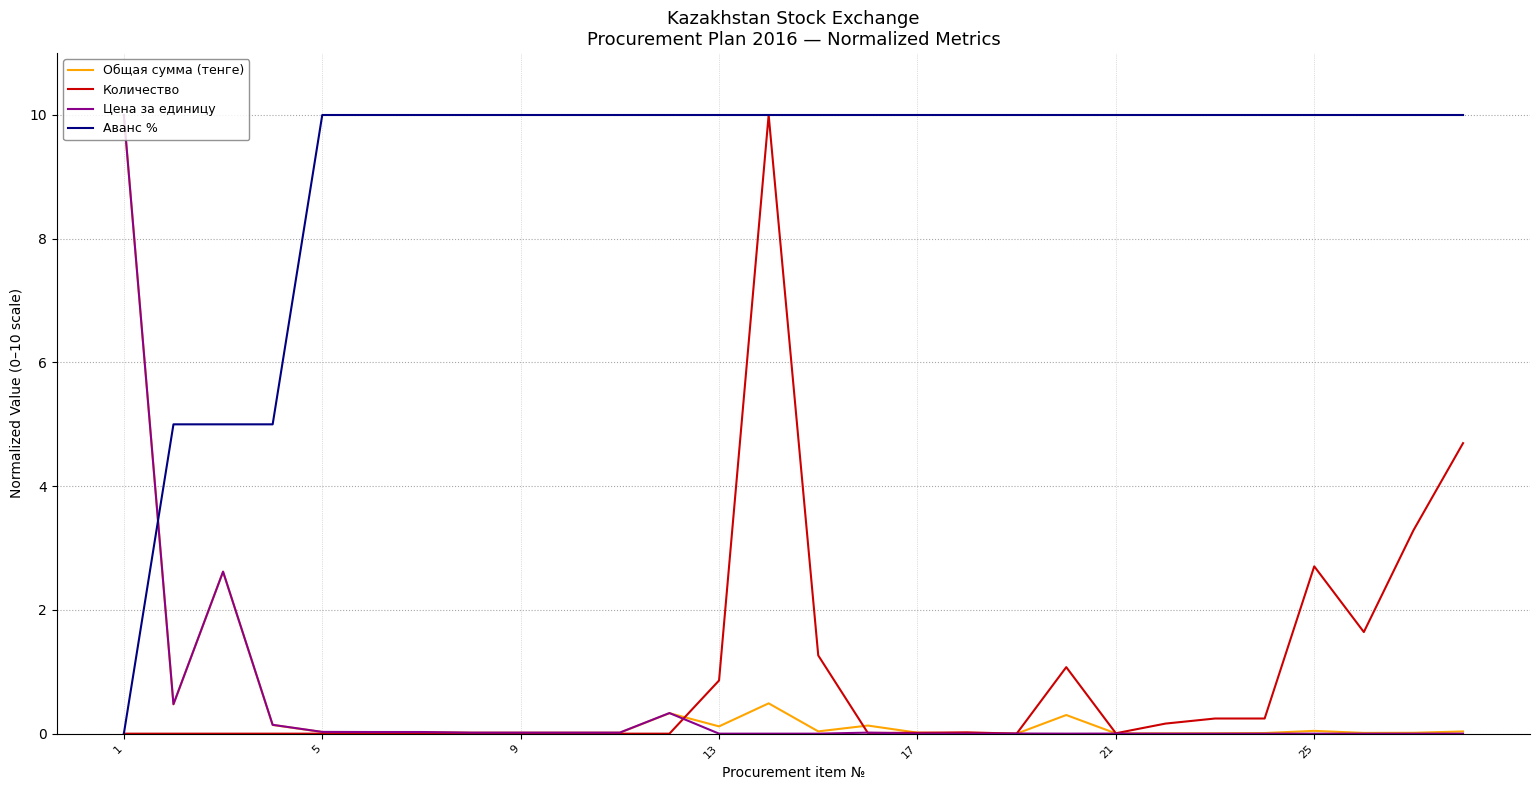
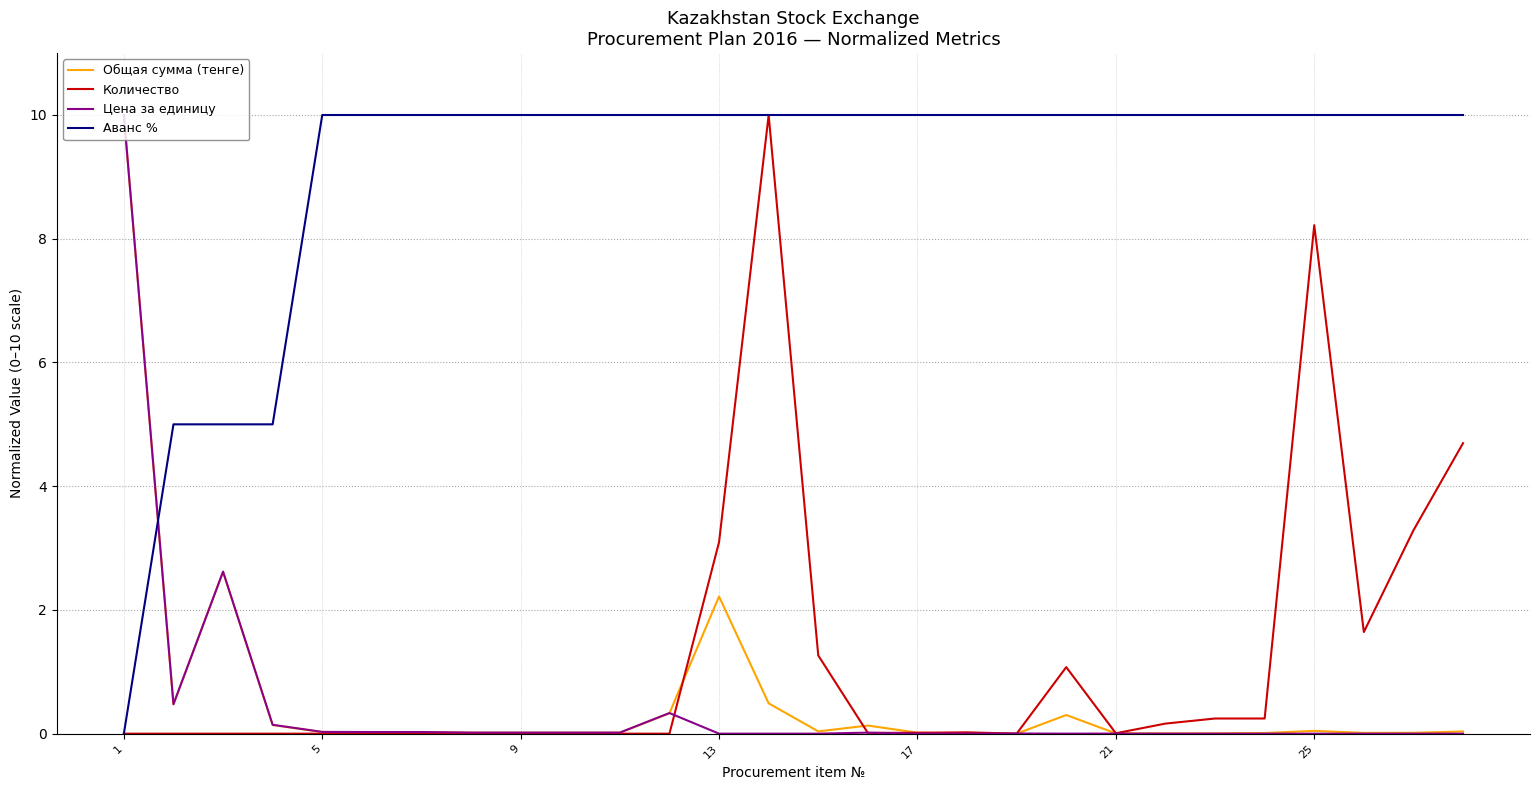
Общая сумма (тенге), 13: 0.1 -> 2.2
Количество, 13: 0.9 -> 3.1
Количество, 25: 2.7 -> 8.2
